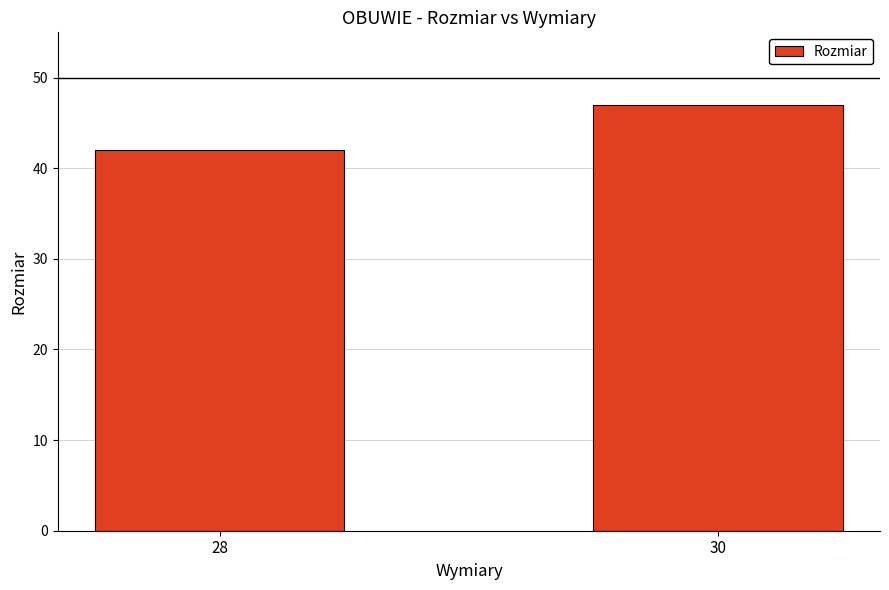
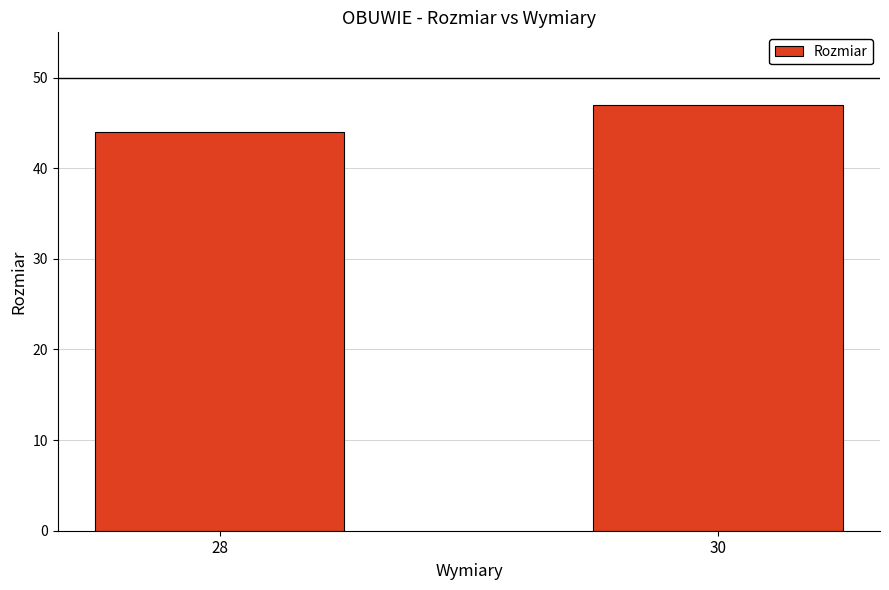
28: 42 -> 44
